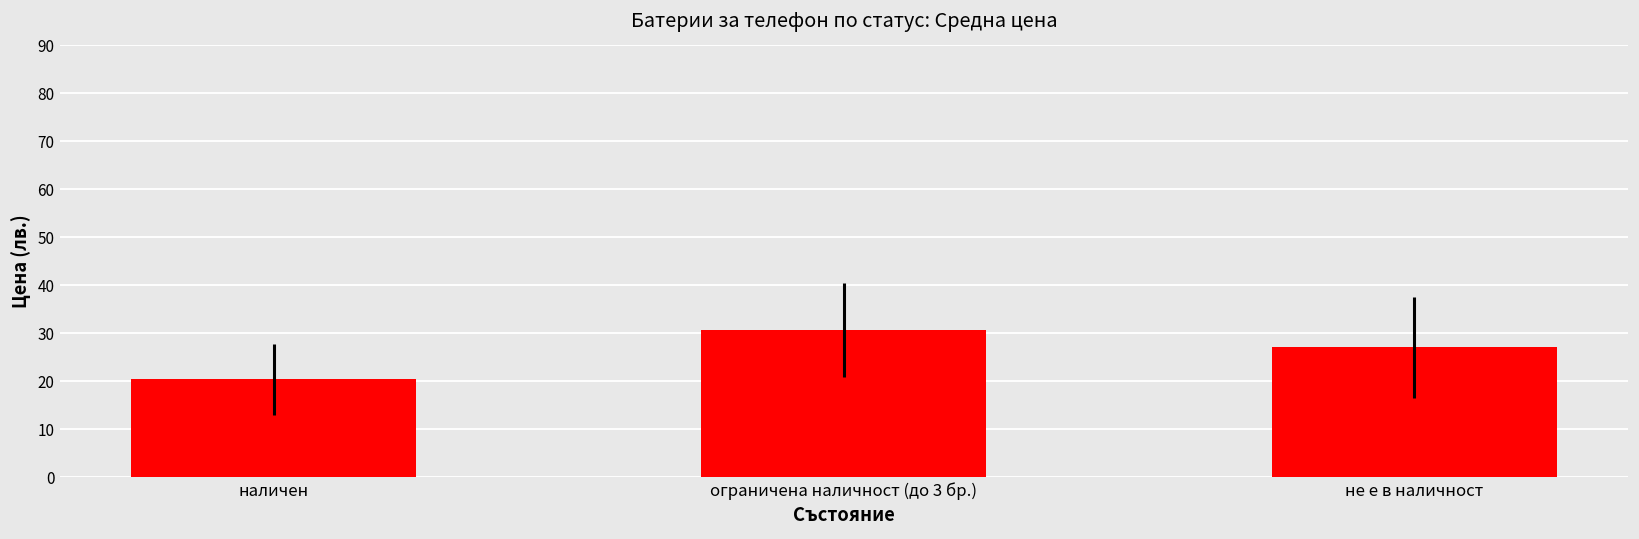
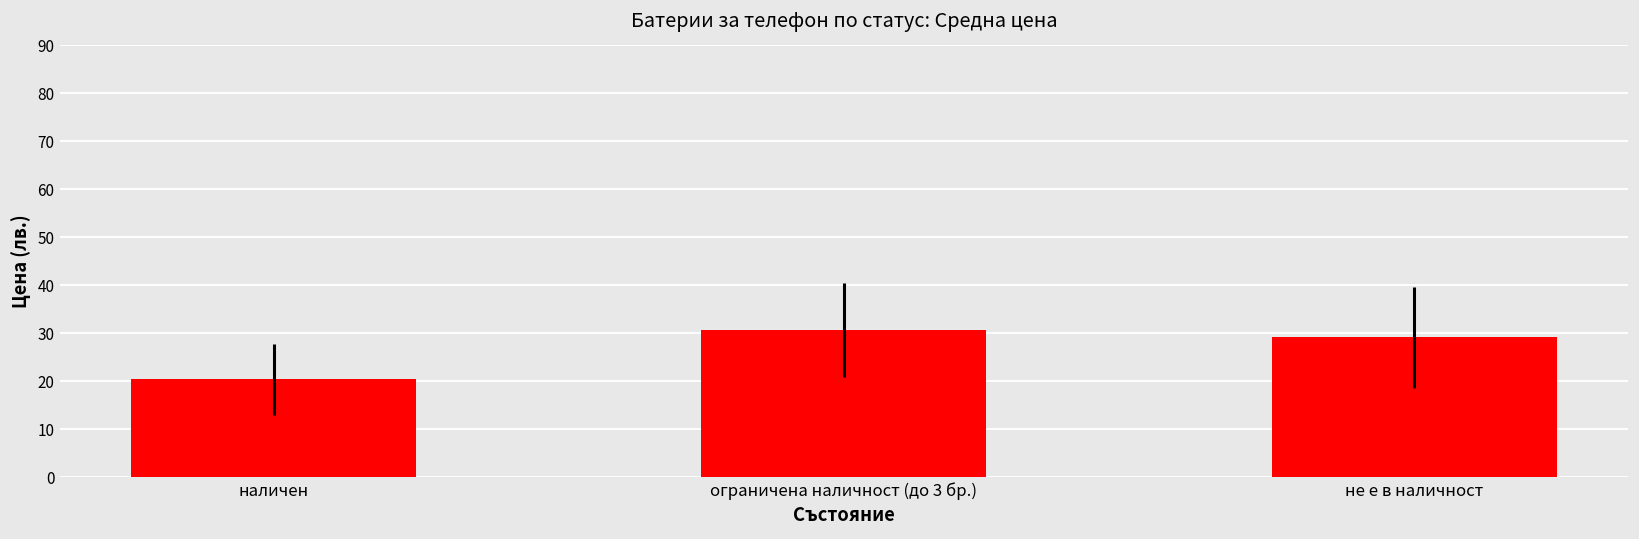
не е в наличност: 27 -> 29
